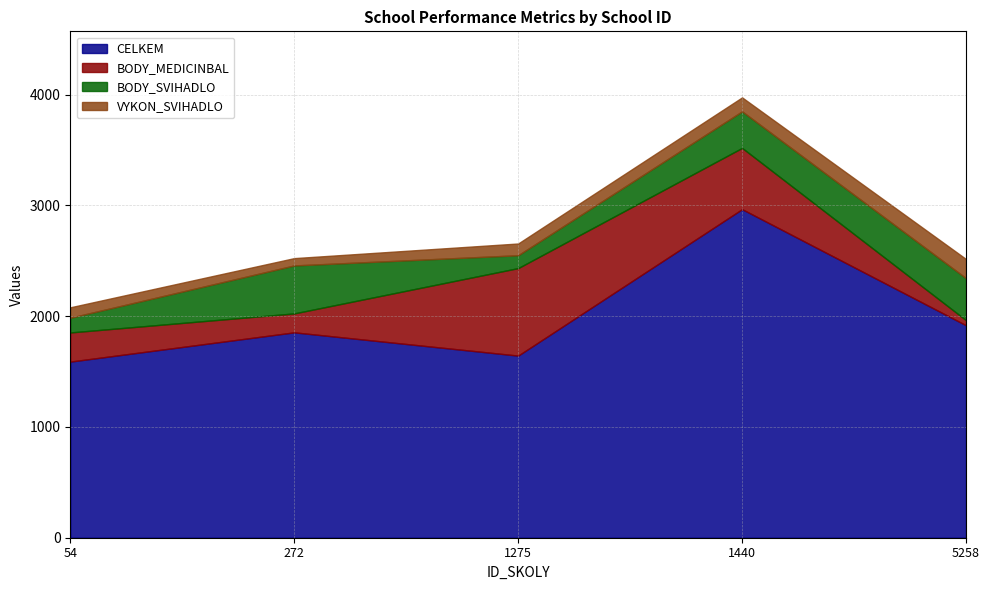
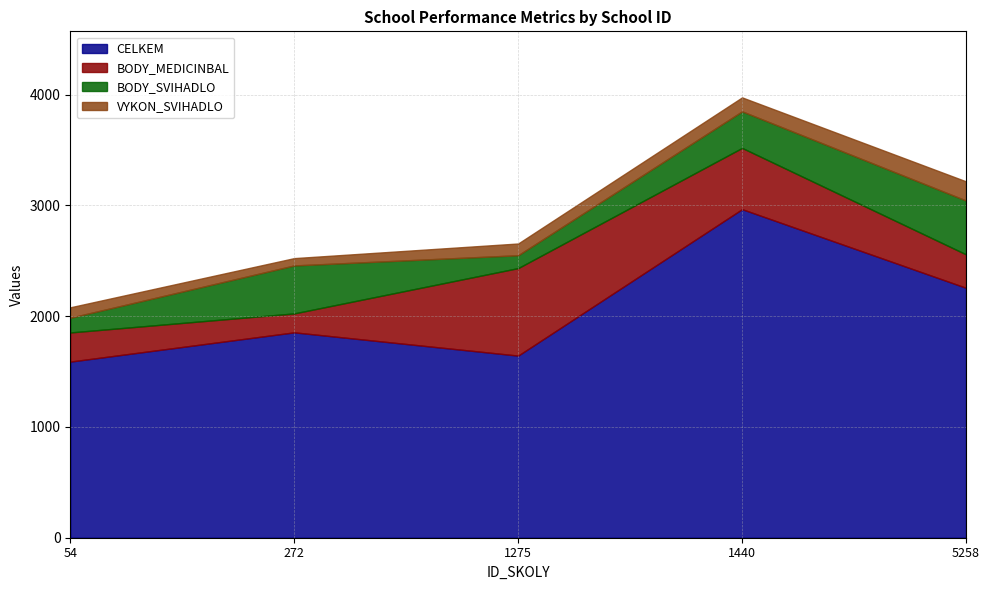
CELKEM, 5258: 1920 -> 2260
BODY_MEDICINBAL, 5258: 50 -> 300
BODY_SVIHADLO, 5258: 380 -> 490
